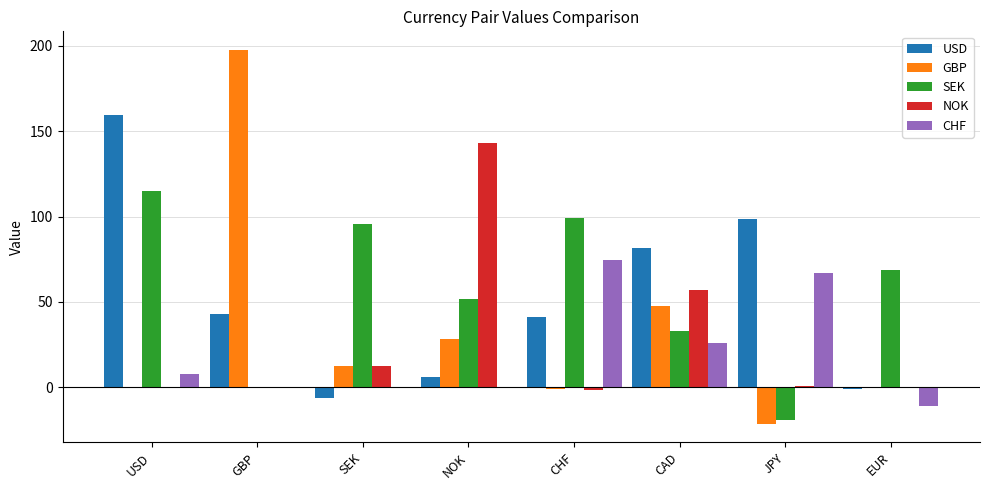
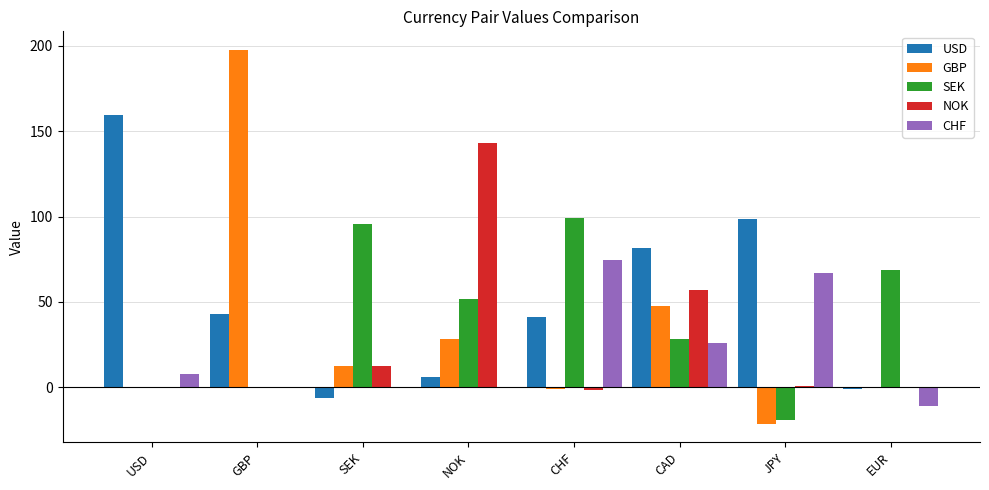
SEK, USD: 115 -> 0
SEK, CAD: 33 -> 28
